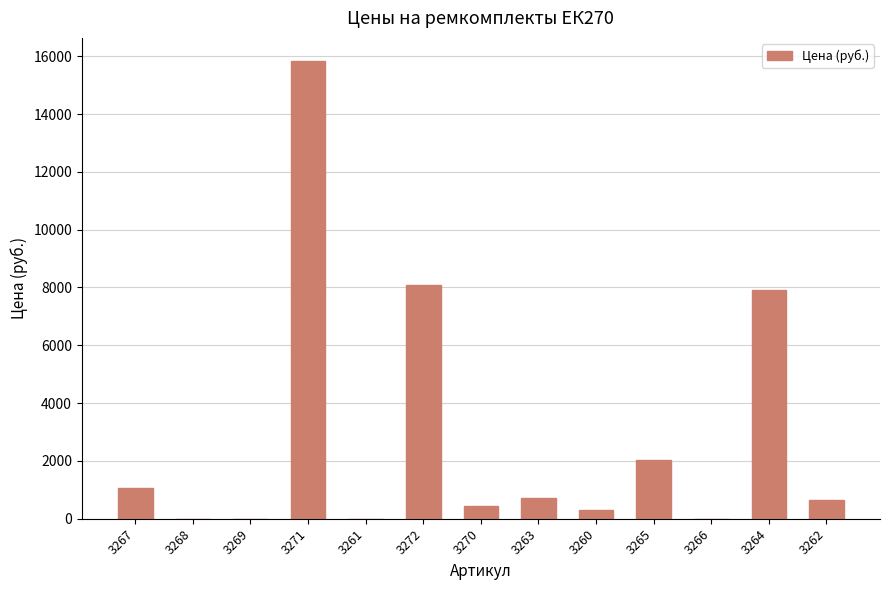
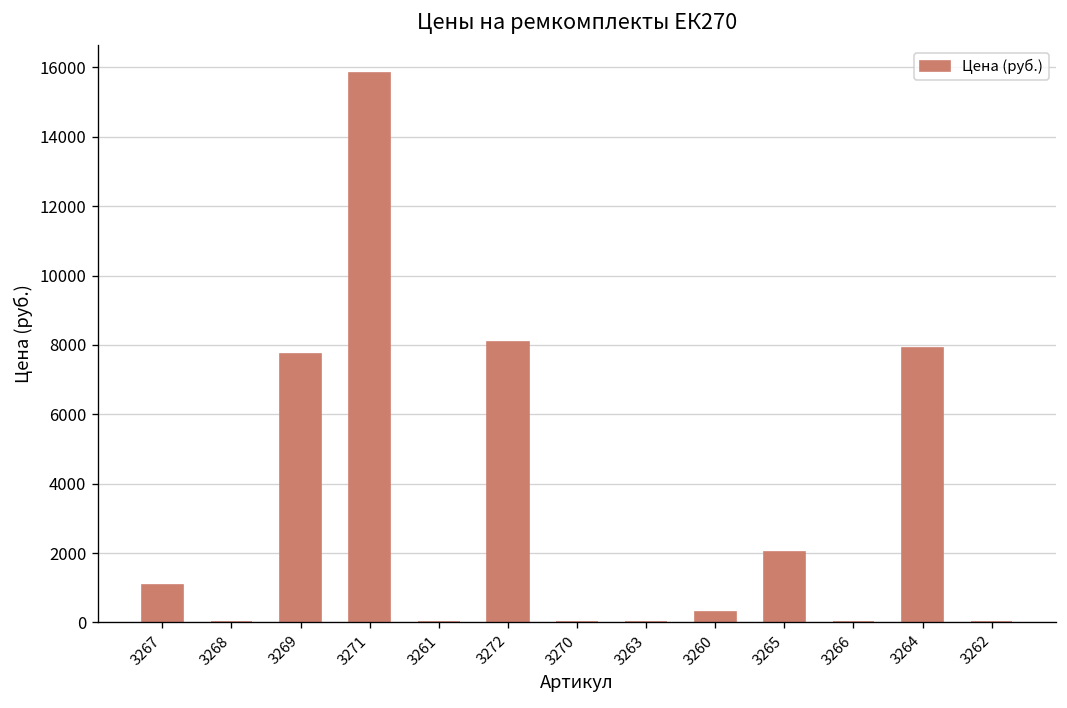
3269: 0 -> 7700
3270: 400 -> 0
3263: 700 -> 0
3262: 600 -> 0
